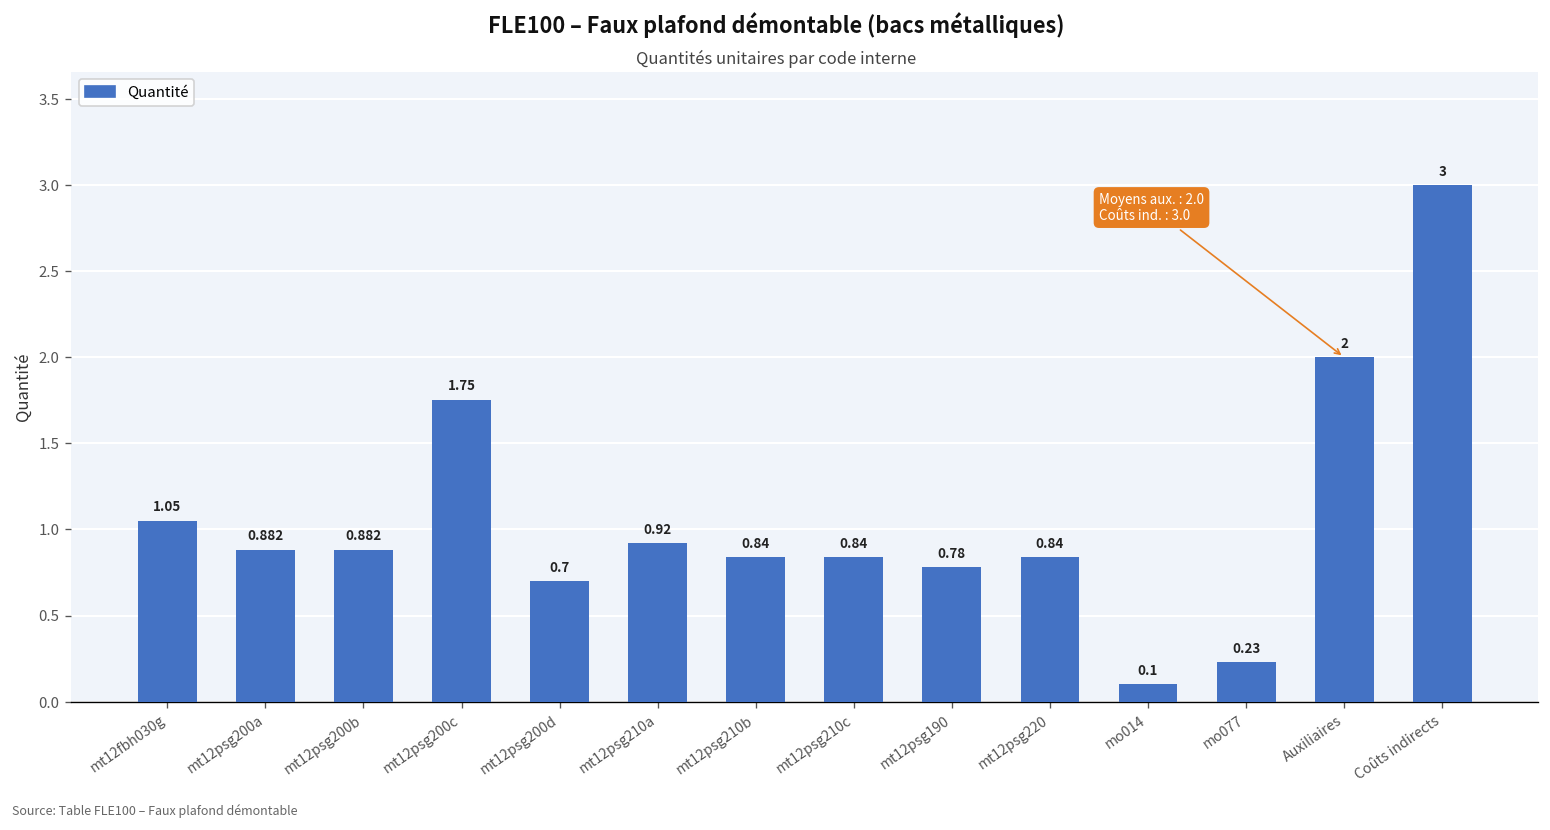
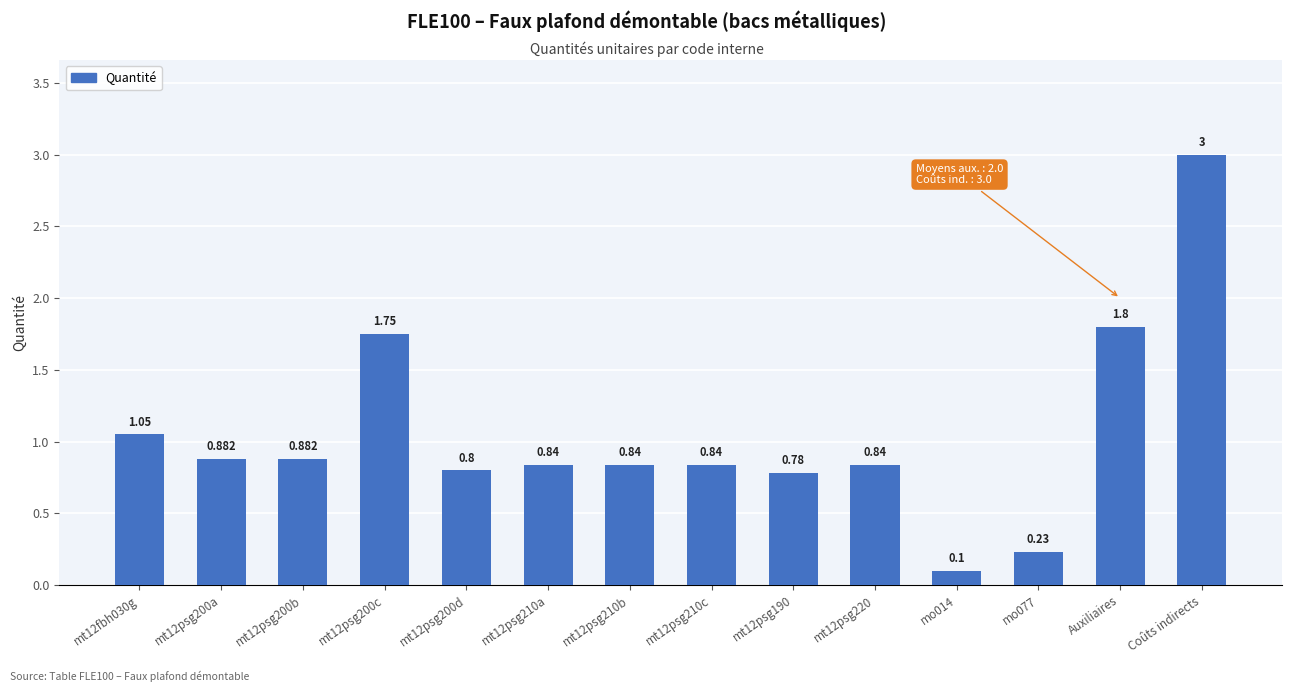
mt12psg200d: 0.7 -> 0.8
mt12psg210a: 0.92 -> 0.84
Auxiliaires: 2 -> 1.8
